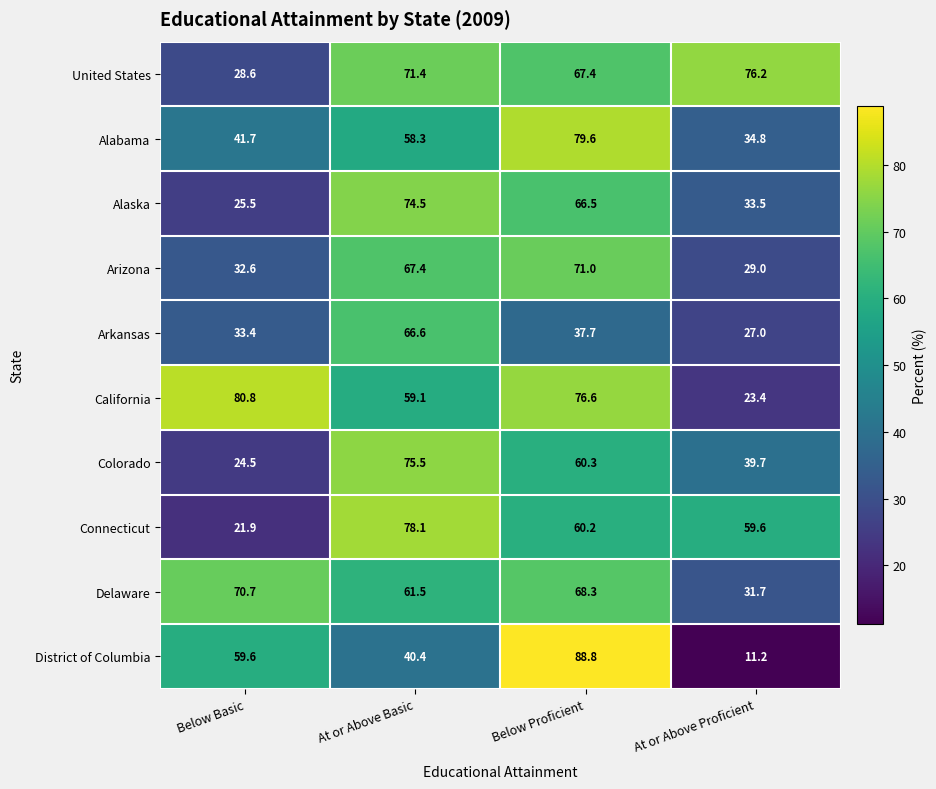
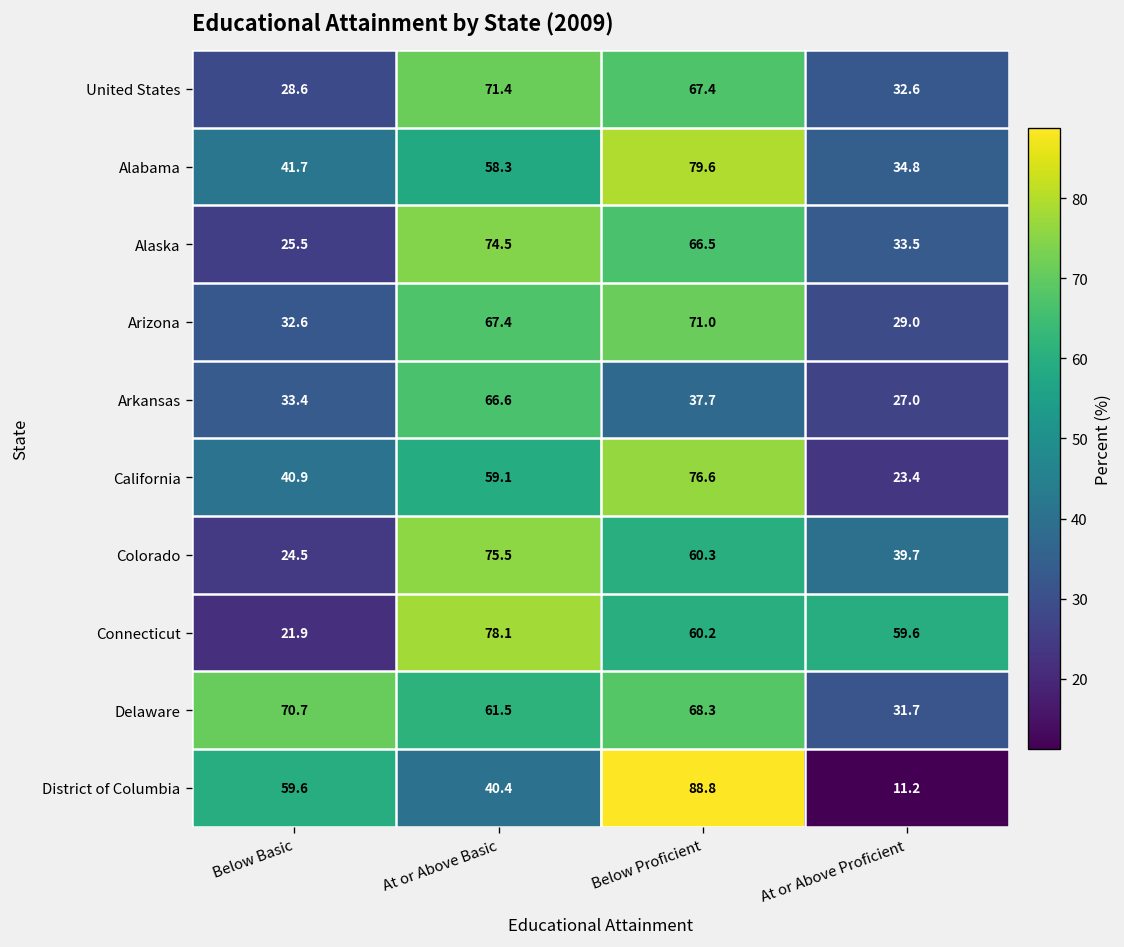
United States, At or Above Proficient: 76.2 -> 32.6
California, Below Basic: 80.8 -> 40.9
